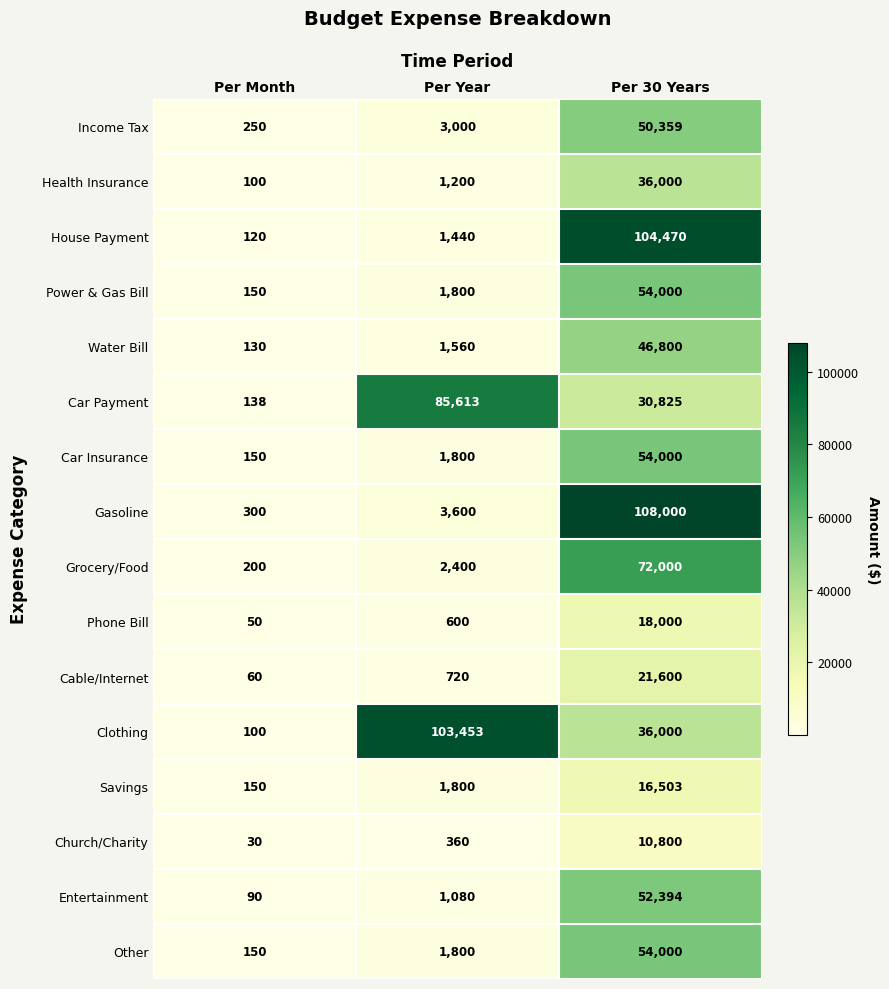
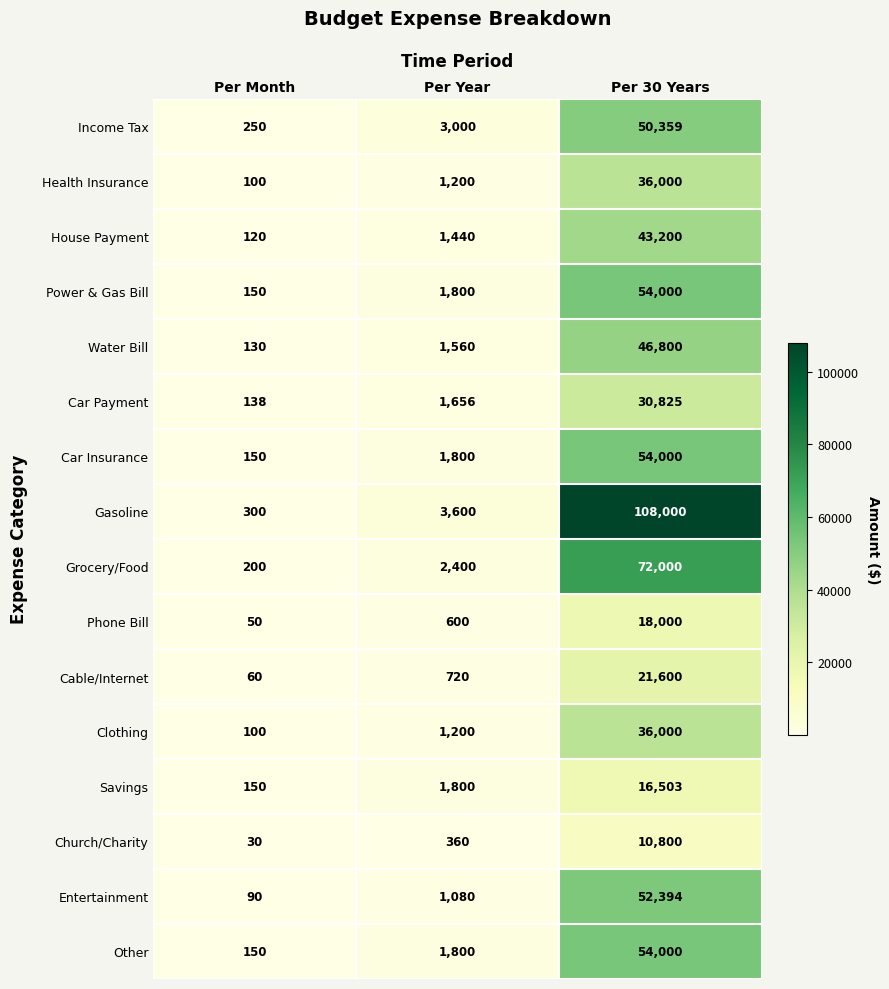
House Payment, Per 30 Years: 104,470 -> 43,200
Car Payment, Per Year: 85,613 -> 1,656
Clothing, Per Year: 103,453 -> 1,200
